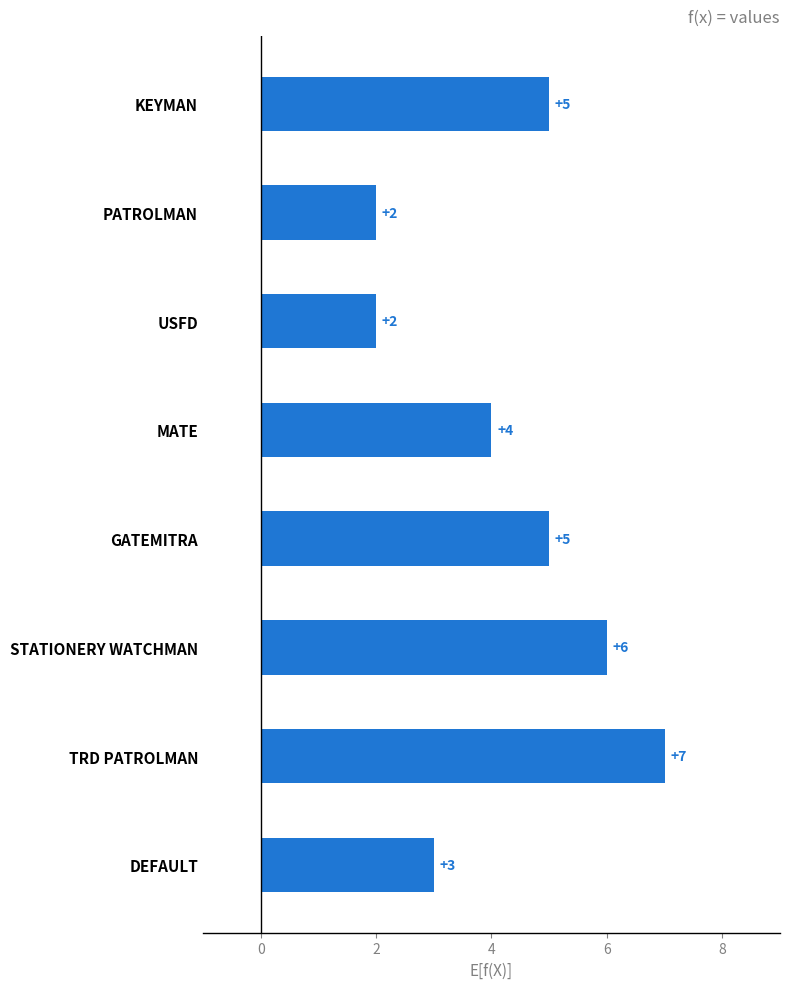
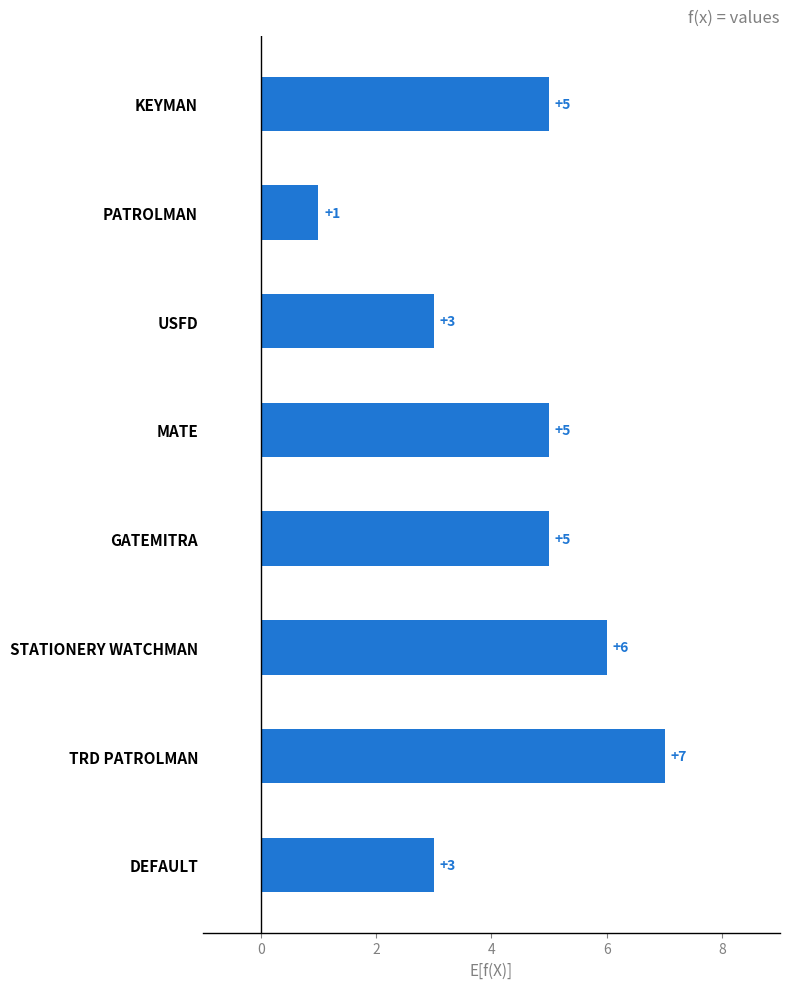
PATROLMAN: +2 -> +1
USFD: +2 -> +3
MATE: +4 -> +5
